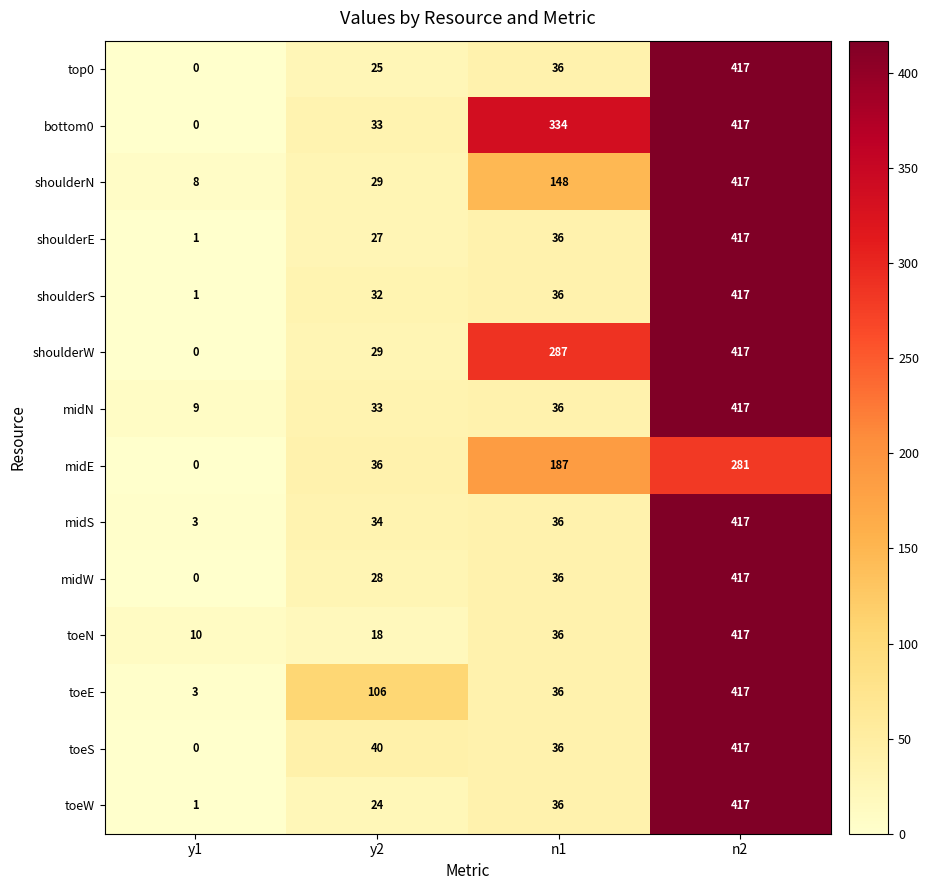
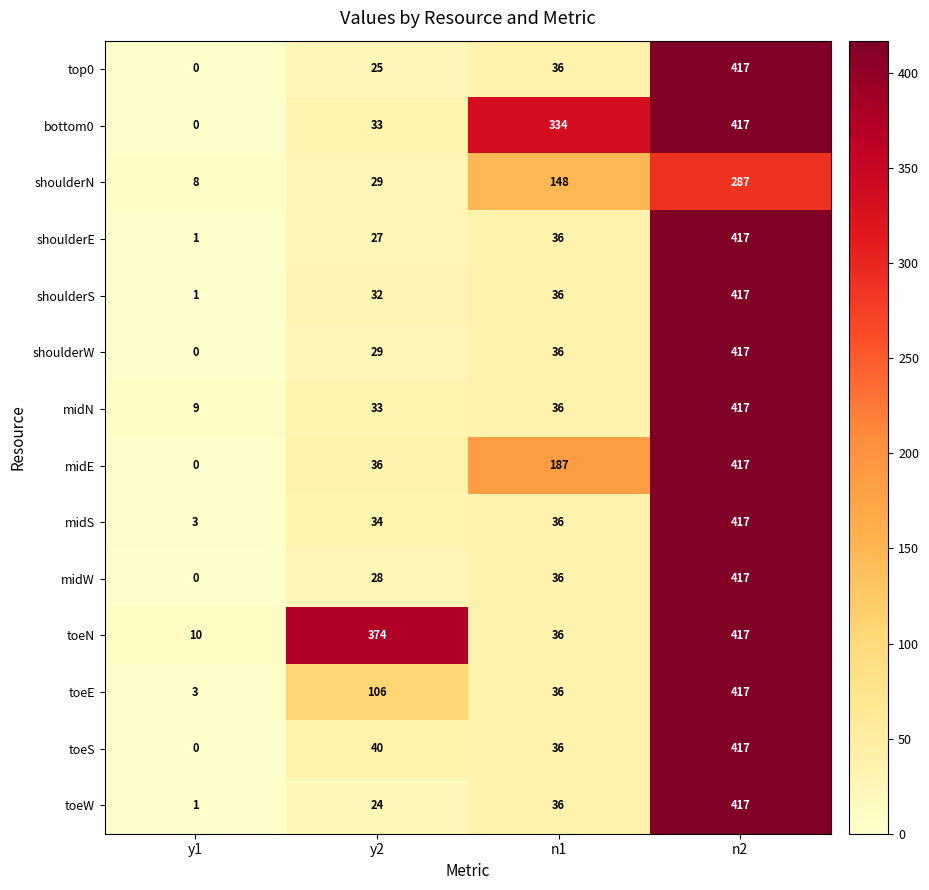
shoulderN, n2: 417 -> 287
shoulderW, n1: 287 -> 36
midE, n2: 281 -> 417
toeN, y2: 18 -> 374
